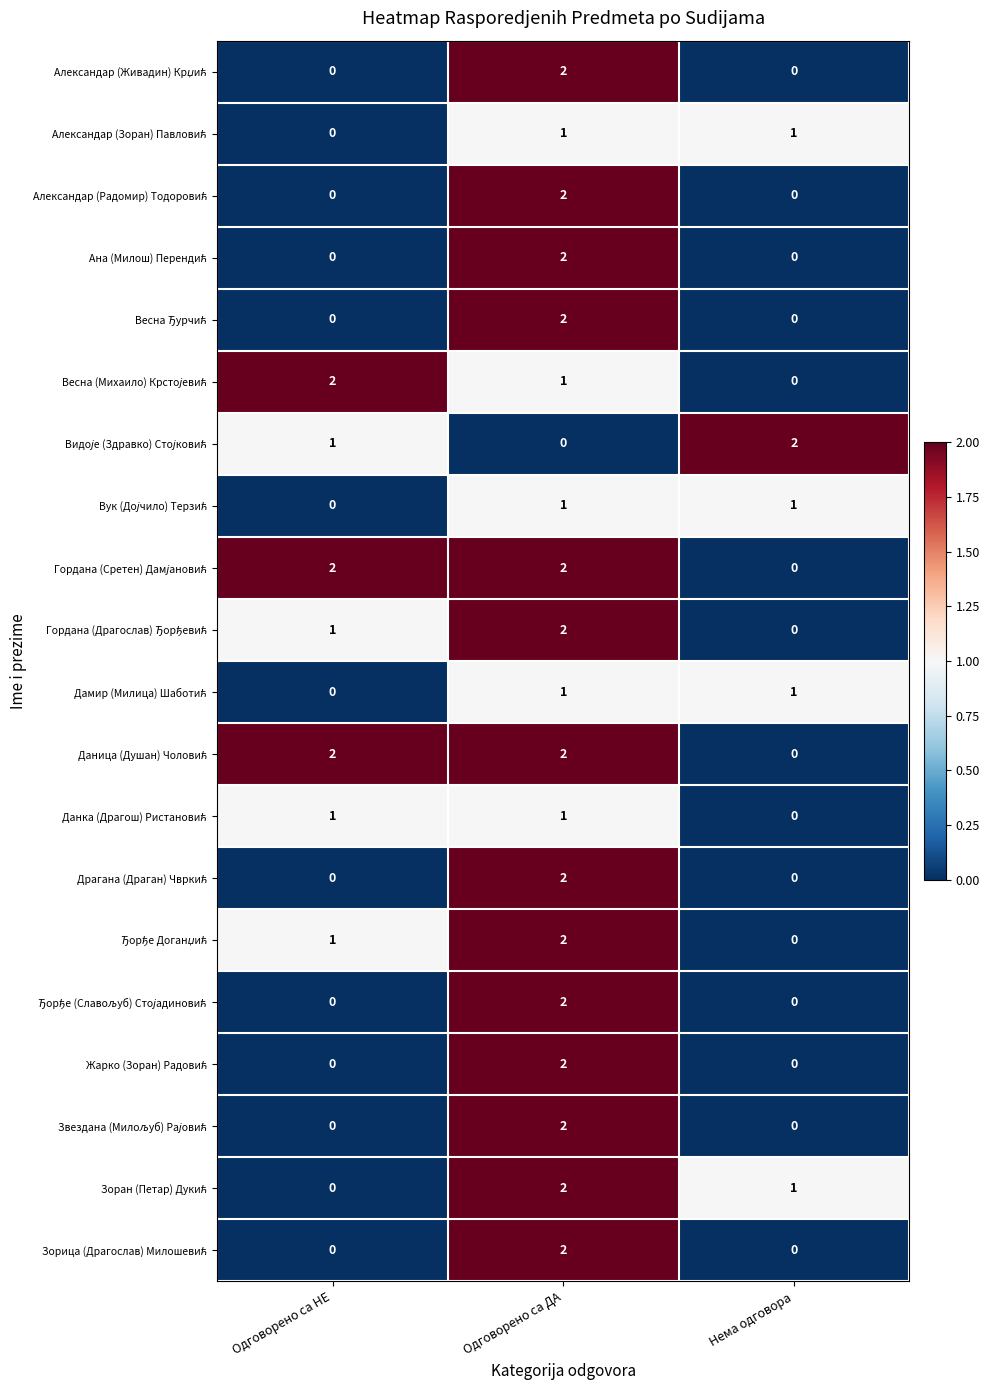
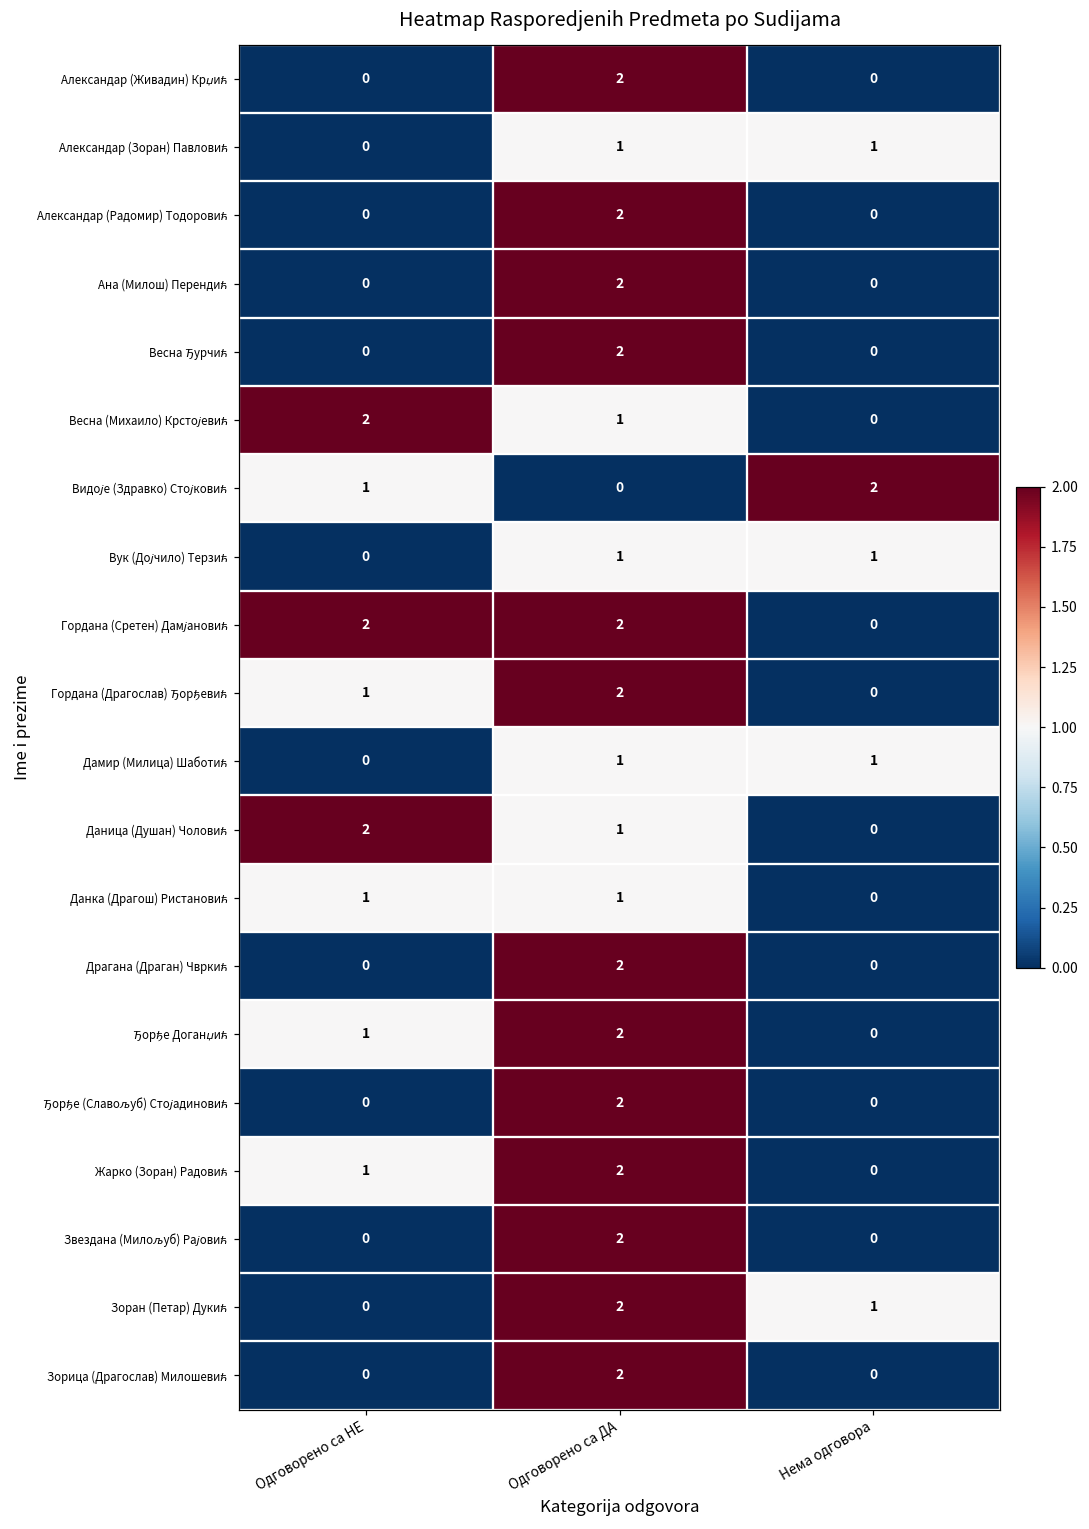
Даница (Душан) Чоловић, Одговорено са ДА: 2 -> 1
Жарко (Зоран) Радовић, Одговорено са НЕ: 0 -> 1
